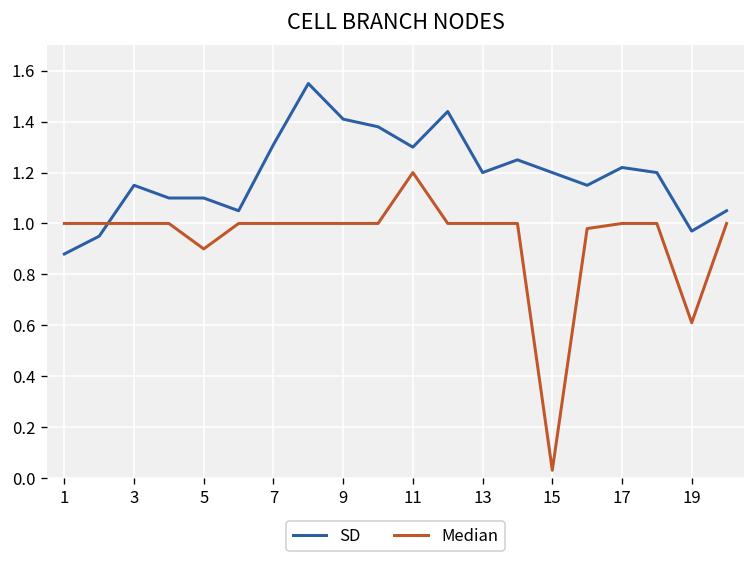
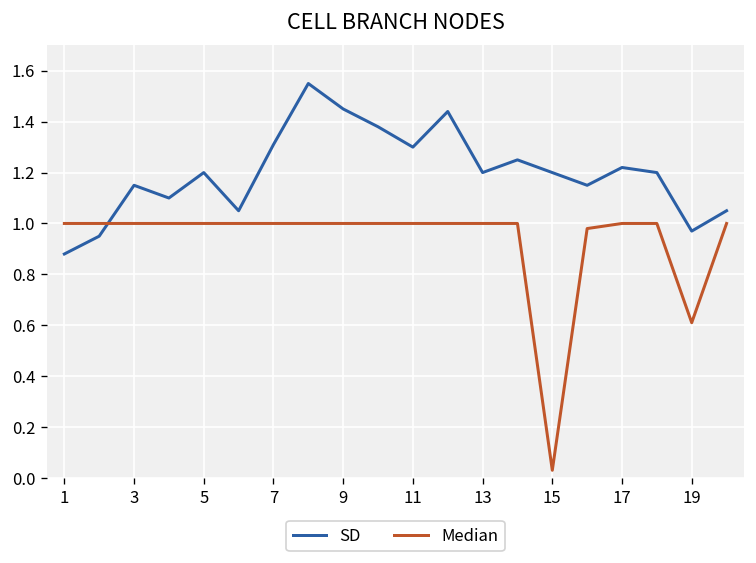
SD, 5: 1.1 -> 1.2
Median, 5: 0.9 -> 1.0
SD, 9: 1.41 -> 1.45
Median, 11: 1.2 -> 1.0
